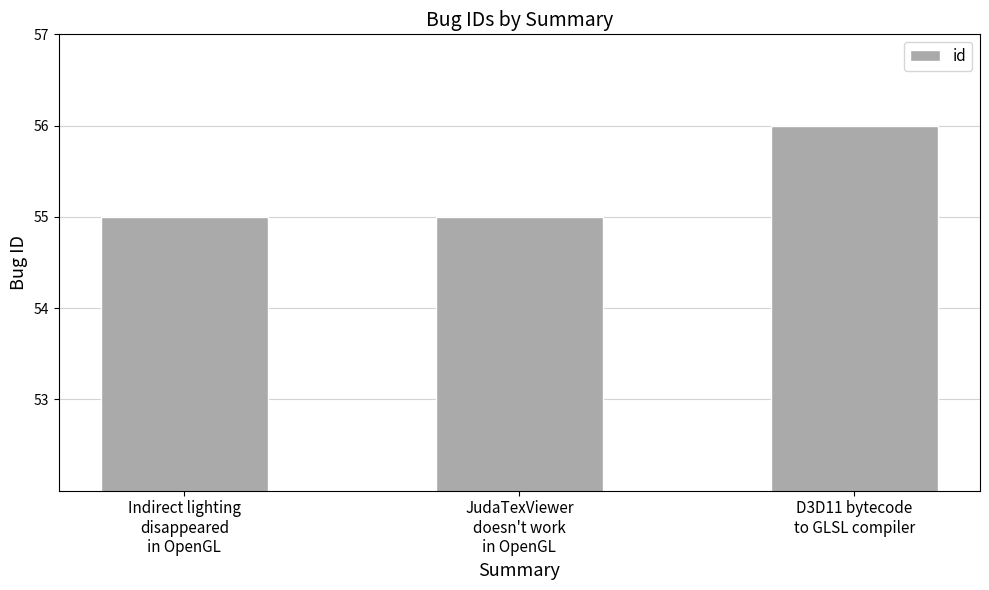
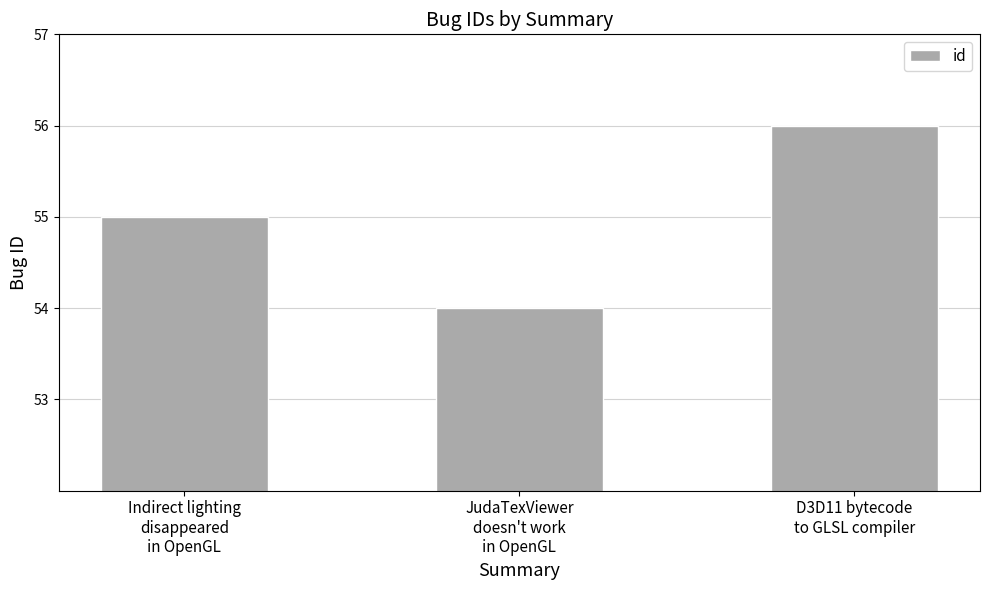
JudaTexViewer doesn't work in OpenGL: 55 -> 54
